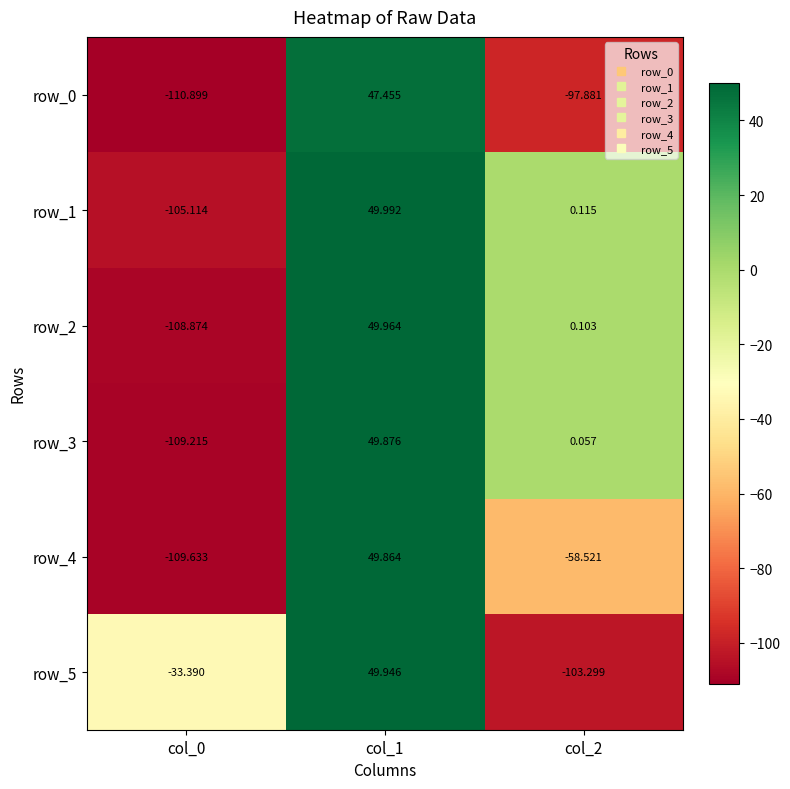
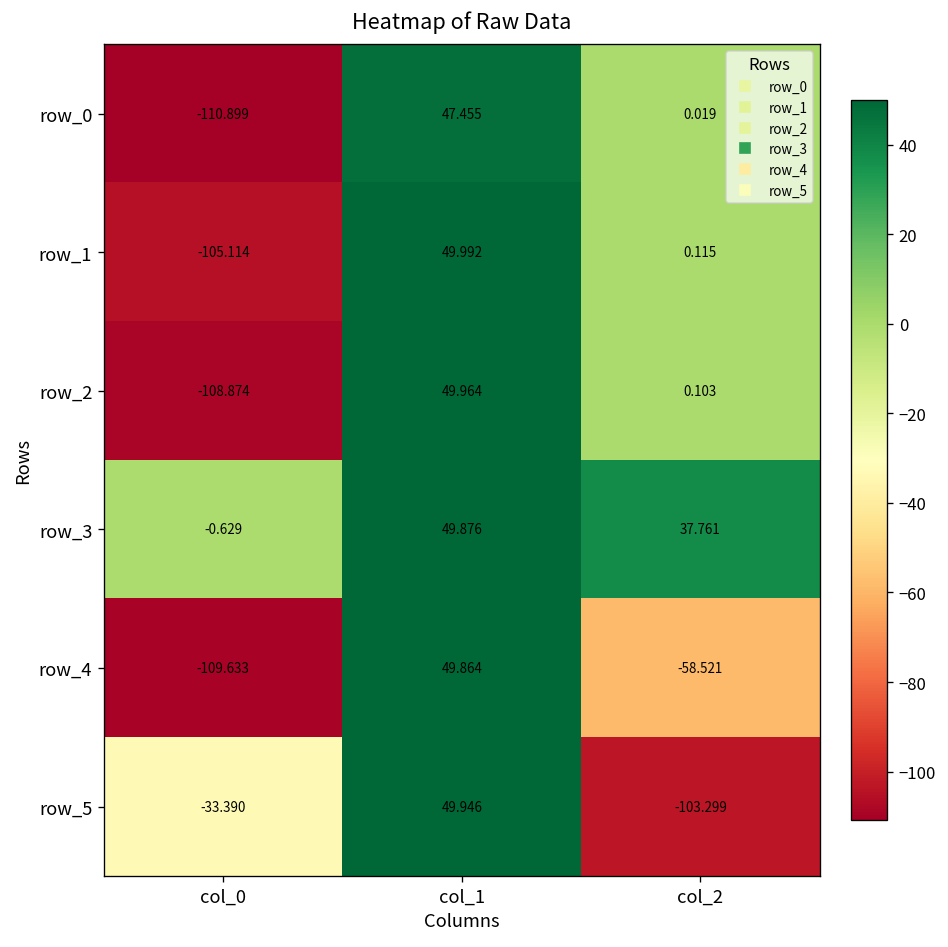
row_0, col_2: -97.881 -> 0.019
row_3, col_0: -109.215 -> -0.629
row_3, col_2: 0.057 -> 37.761
